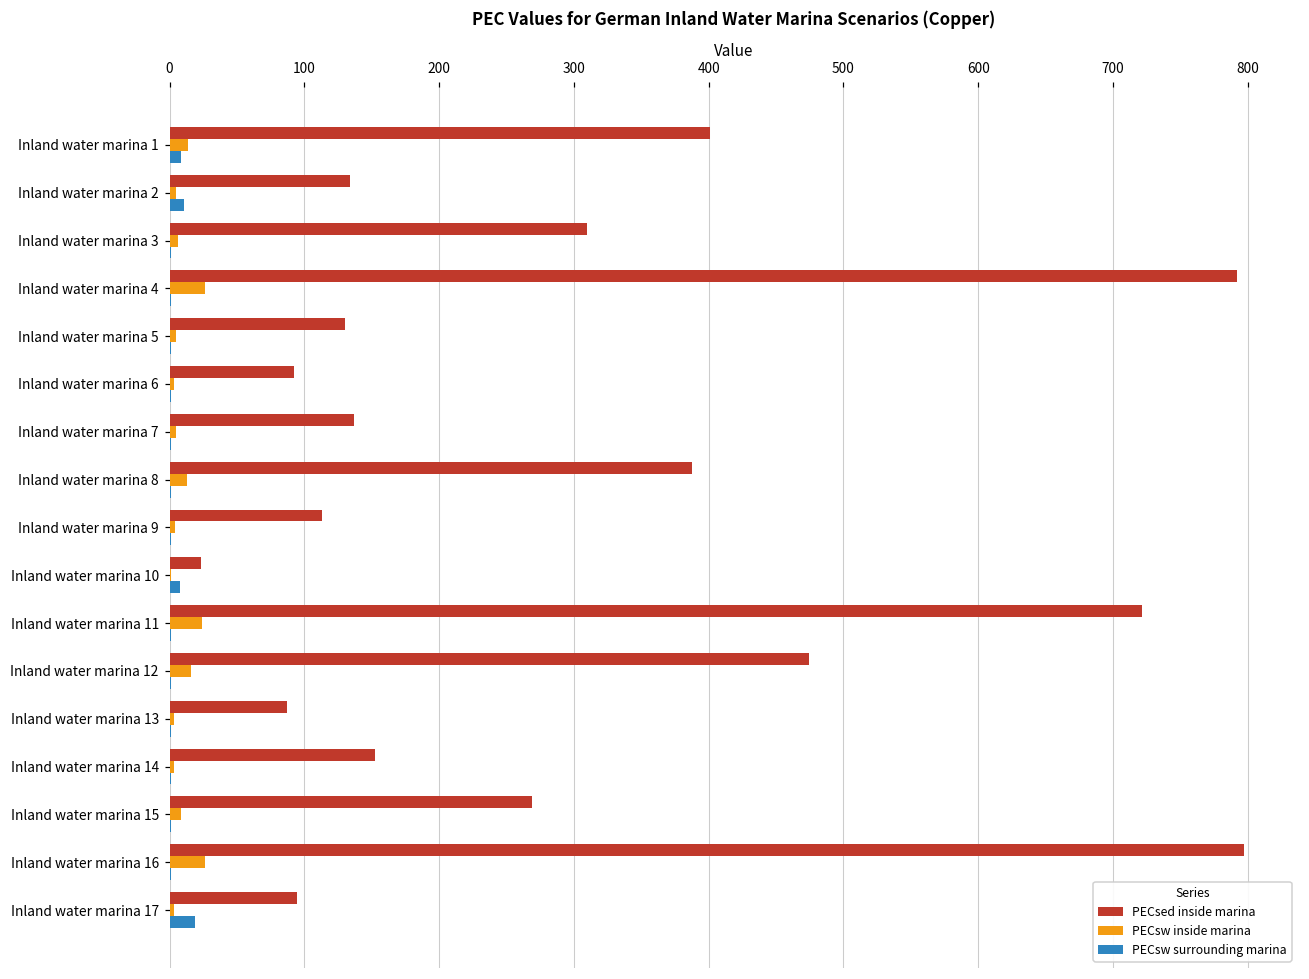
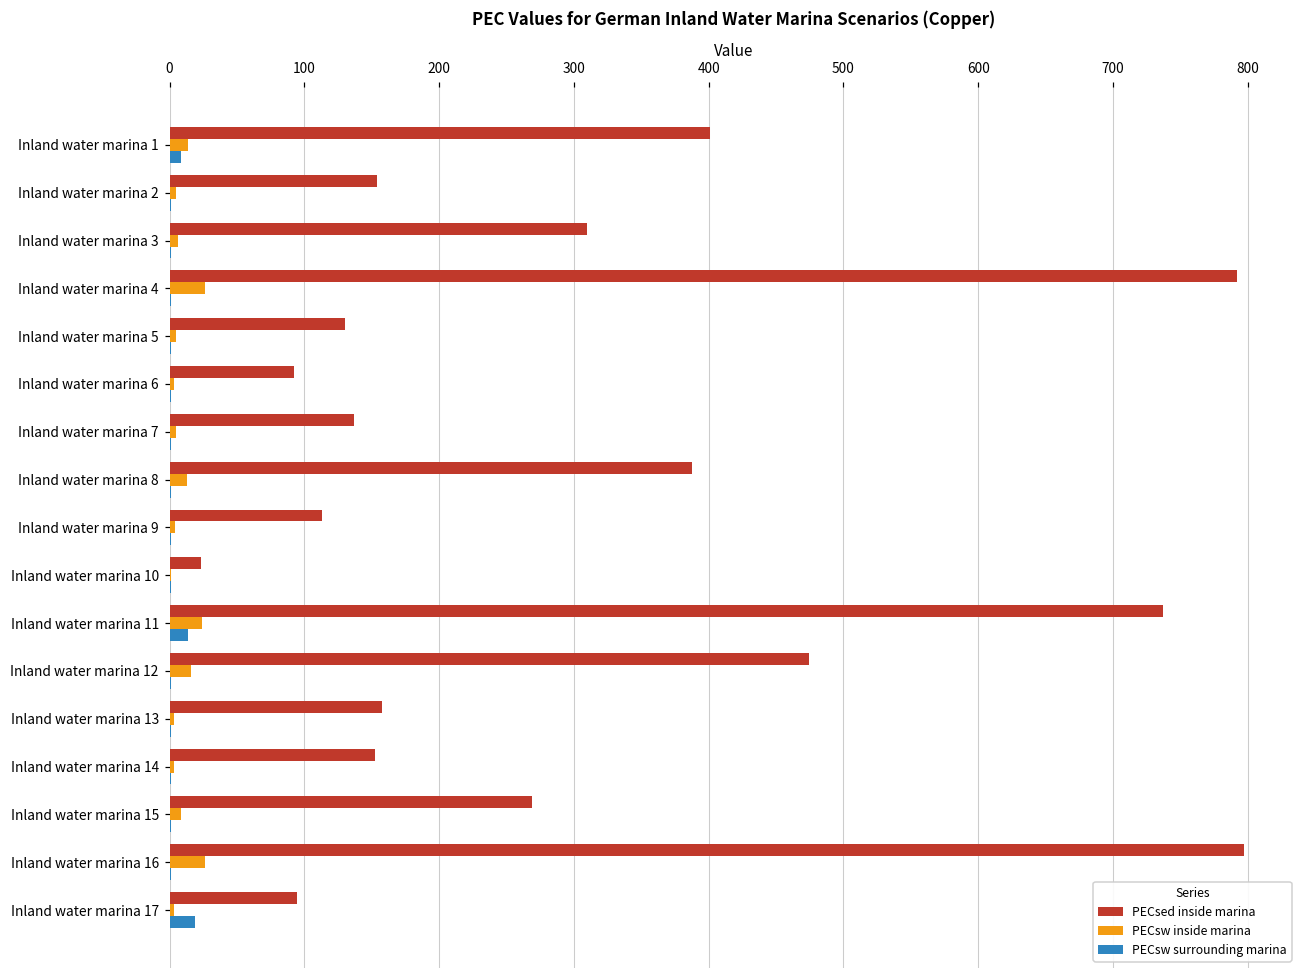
PECsed inside marina, Inland water marina 2: 134 -> 154
PECsw surrounding marina, Inland water marina 2: 11 -> 1
PECsw surrounding marina, Inland water marina 10: 8 -> 1
PECsed inside marina, Inland water marina 11: 721 -> 737
PECsw surrounding marina, Inland water marina 11: 1 -> 14
PECsed inside marina, Inland water marina 13: 87 -> 158
